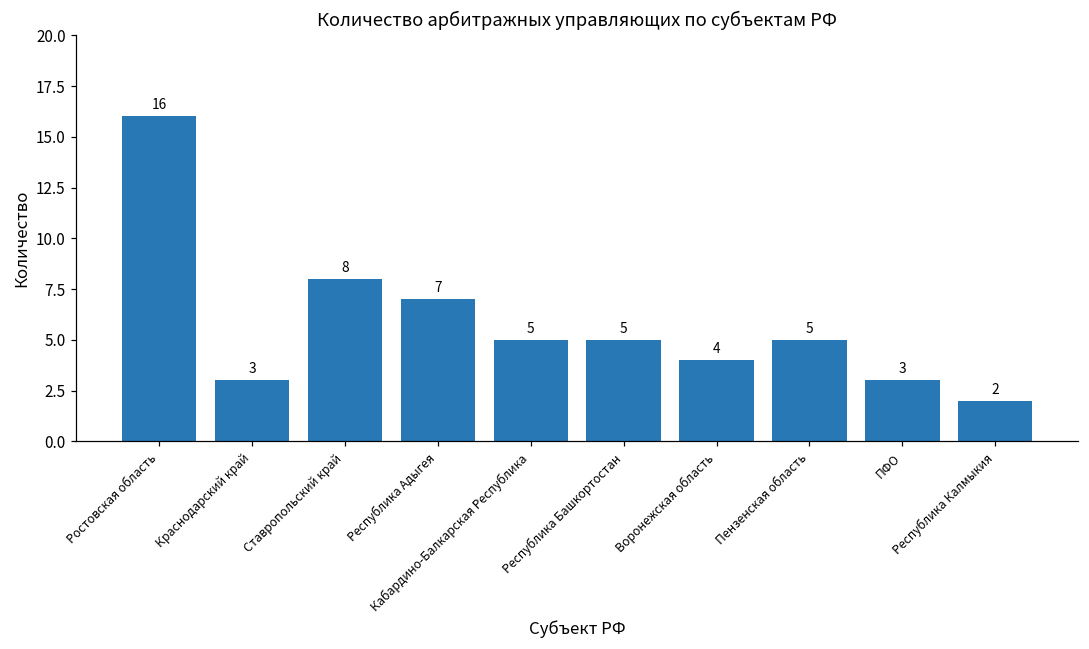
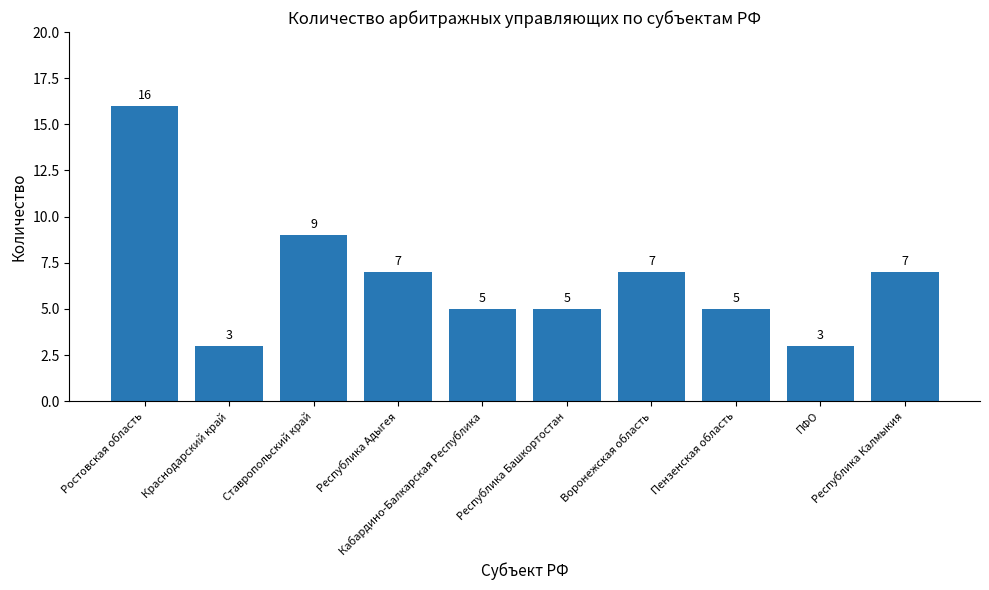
Ставропольский край: 8 -> 9
Воронежская область: 4 -> 7
Республика Калмыкия: 2 -> 7
